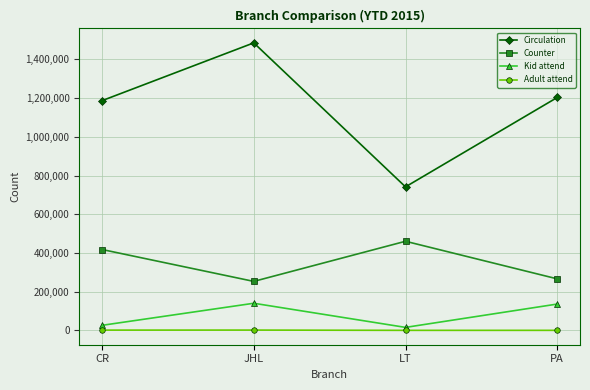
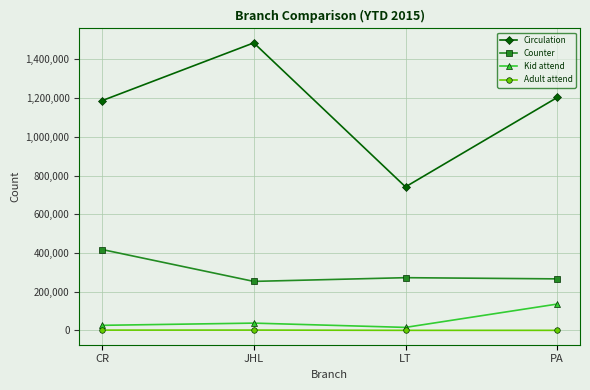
Kid attend, JHL: 140,000 -> 40,000
Counter, LT: 460,000 -> 270,000
